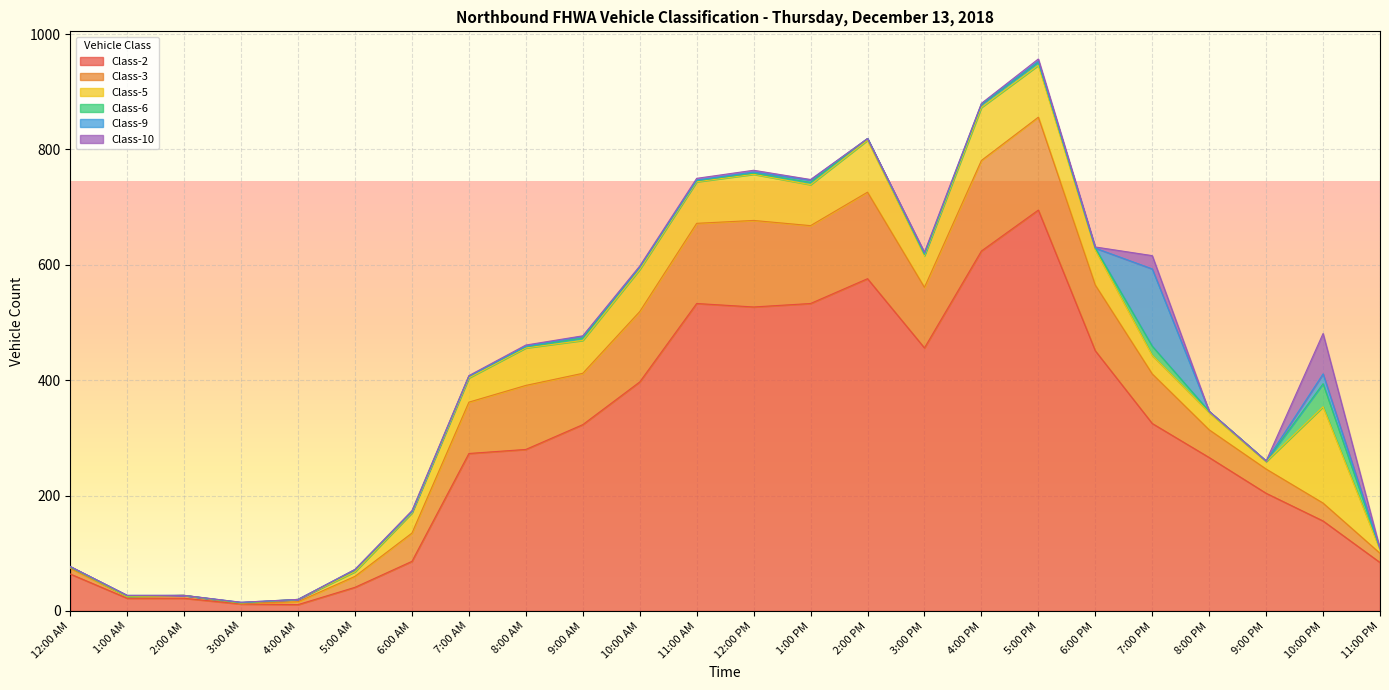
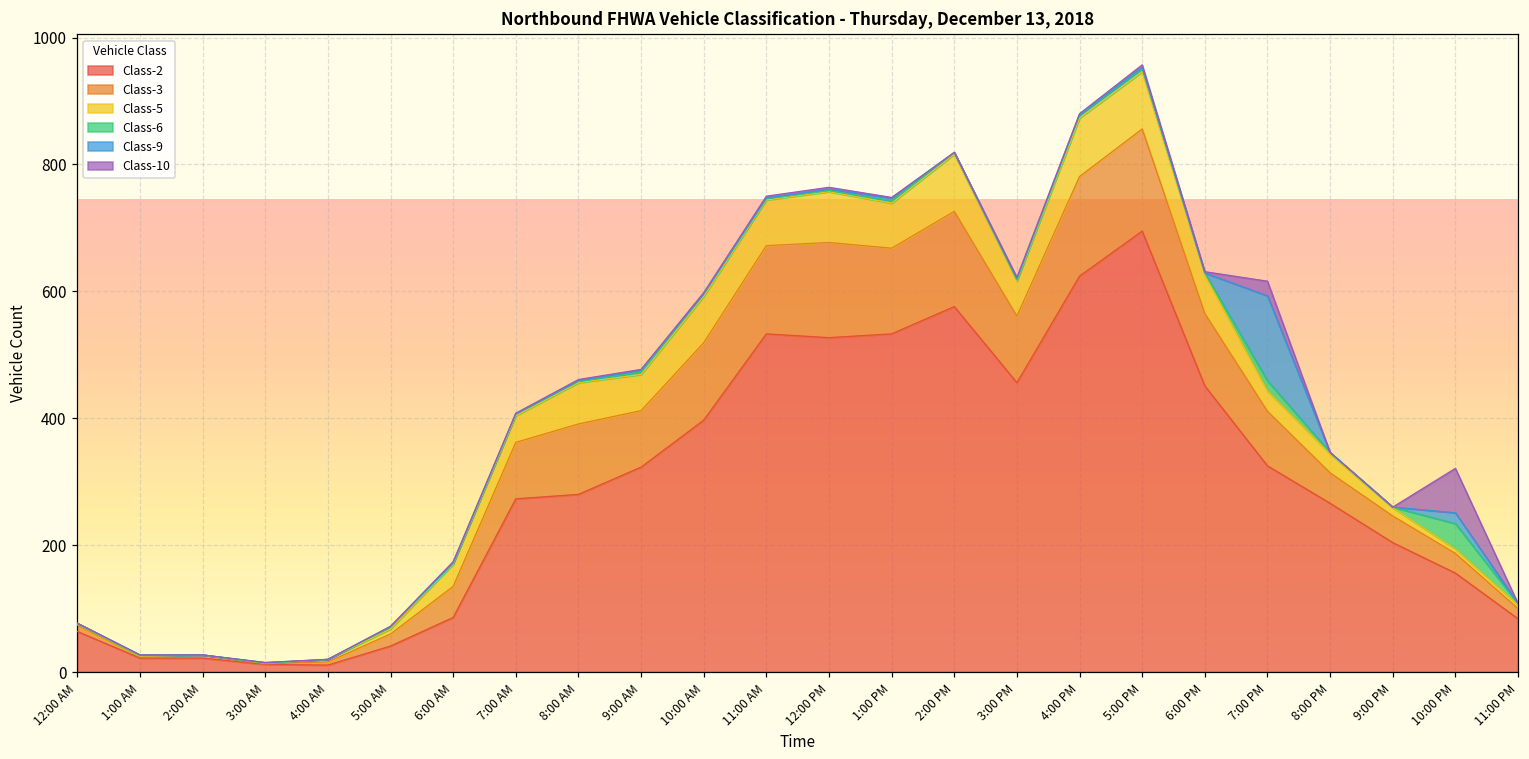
Class-5, 10:00 PM: 170 -> 10
